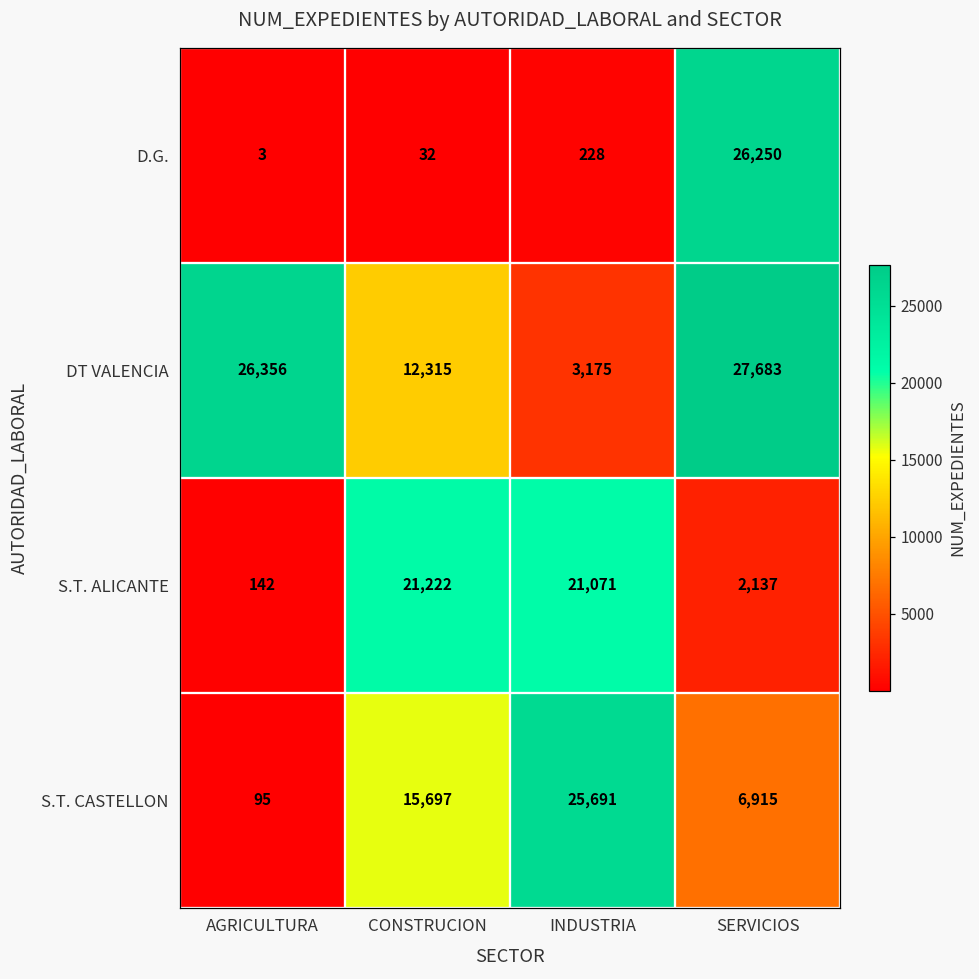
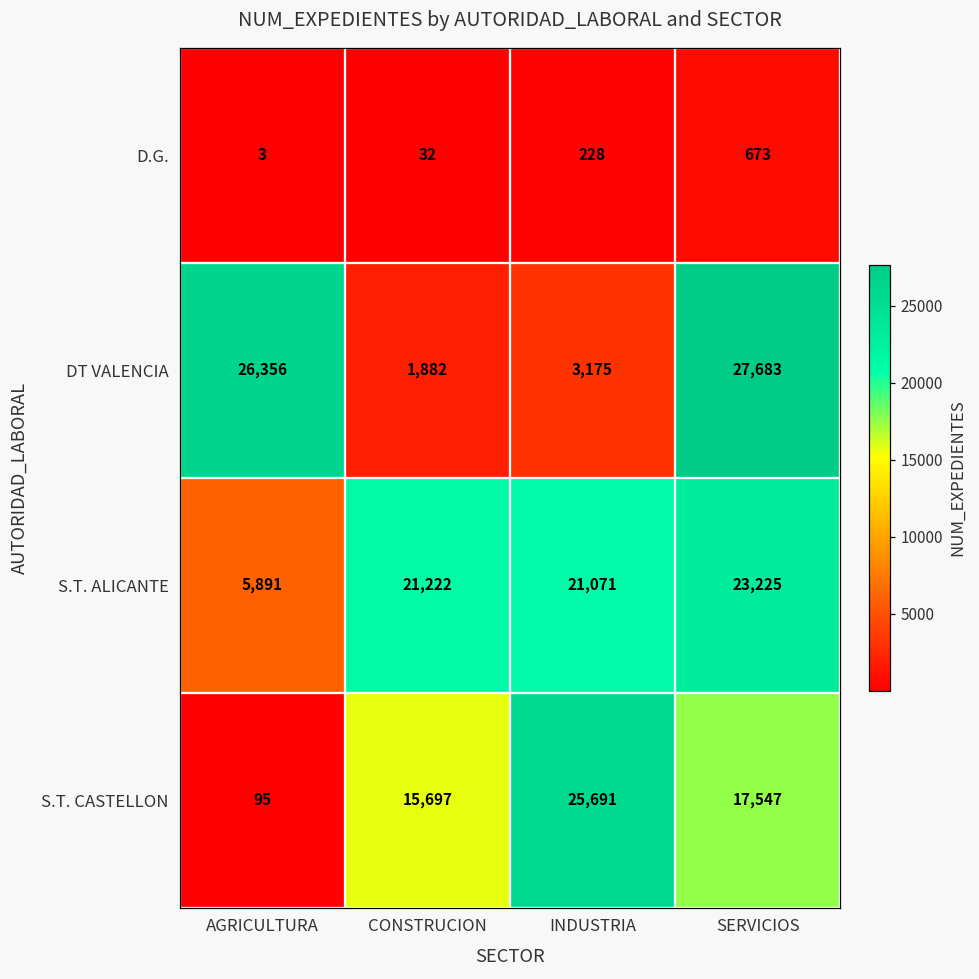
D.G., SERVICIOS: 26,250 -> 673
DT VALENCIA, CONSTRUCION: 12,315 -> 1,882
S.T. ALICANTE, AGRICULTURA: 142 -> 5,891
S.T. ALICANTE, SERVICIOS: 2,137 -> 23,225
S.T. CASTELLON, SERVICIOS: 6,915 -> 17,547
